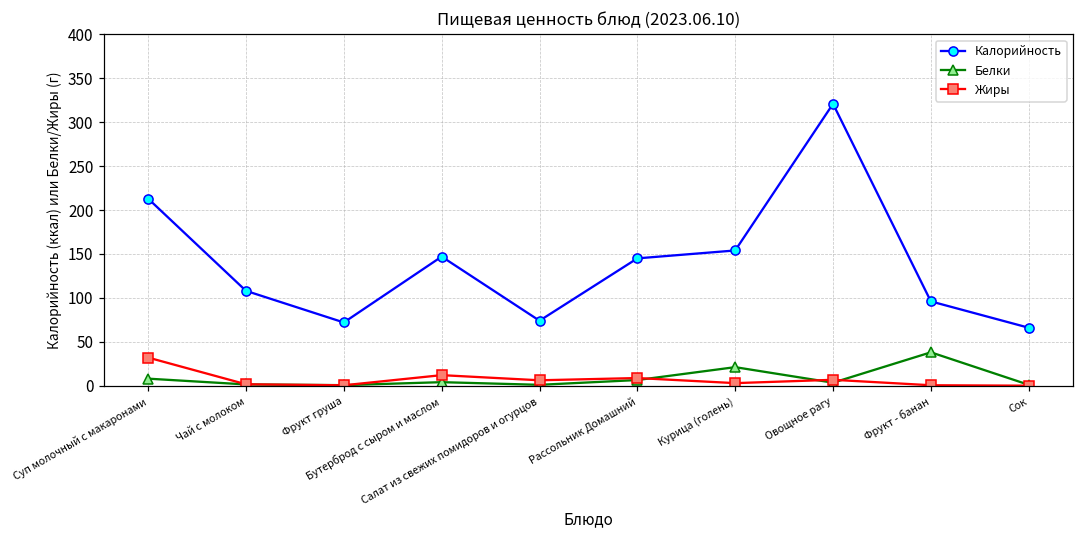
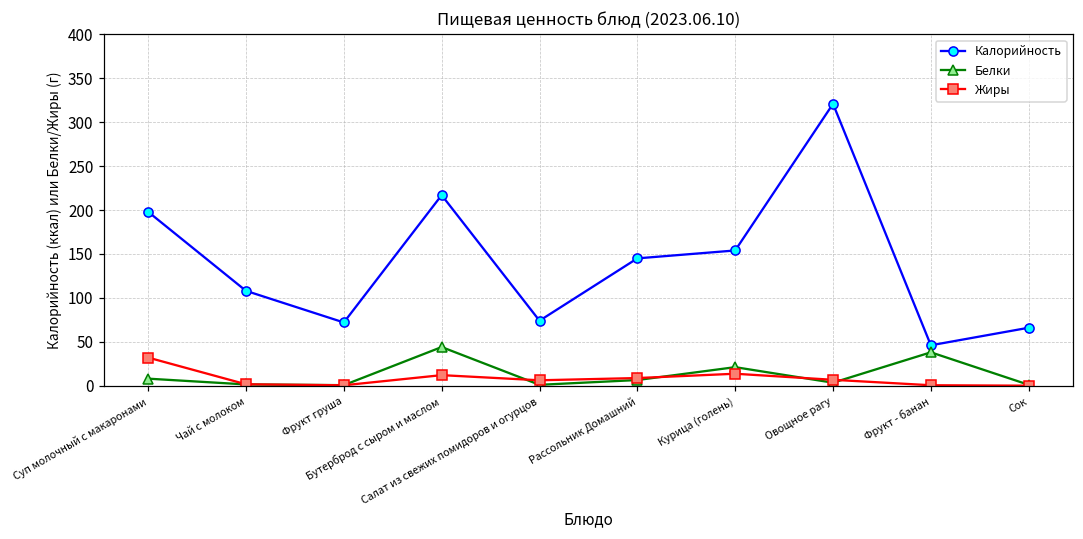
Калорийность, Суп молочный с макаронами: 210 -> 200
Калорийность, Бутерброд с сыром и маслом: 150 -> 220
Белки, Бутерброд с сыром и маслом: 0 -> 40
Жиры, Курица (голень): 0 -> 10
Калорийность, Фрукт - банан: 100 -> 50
